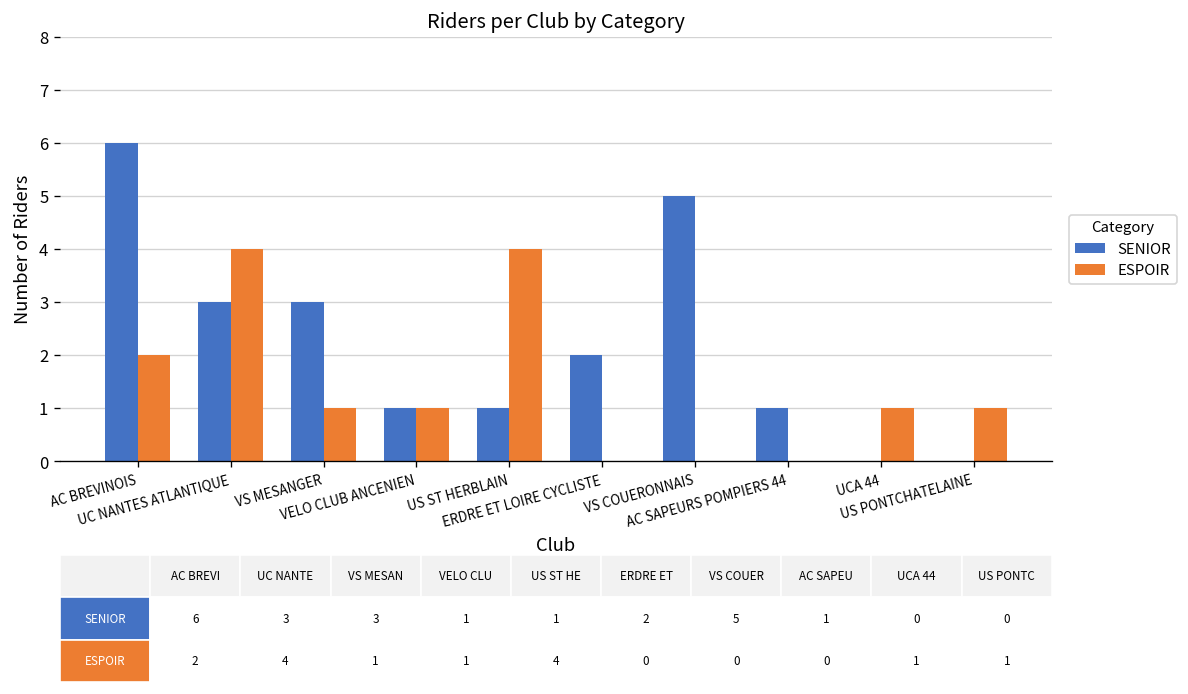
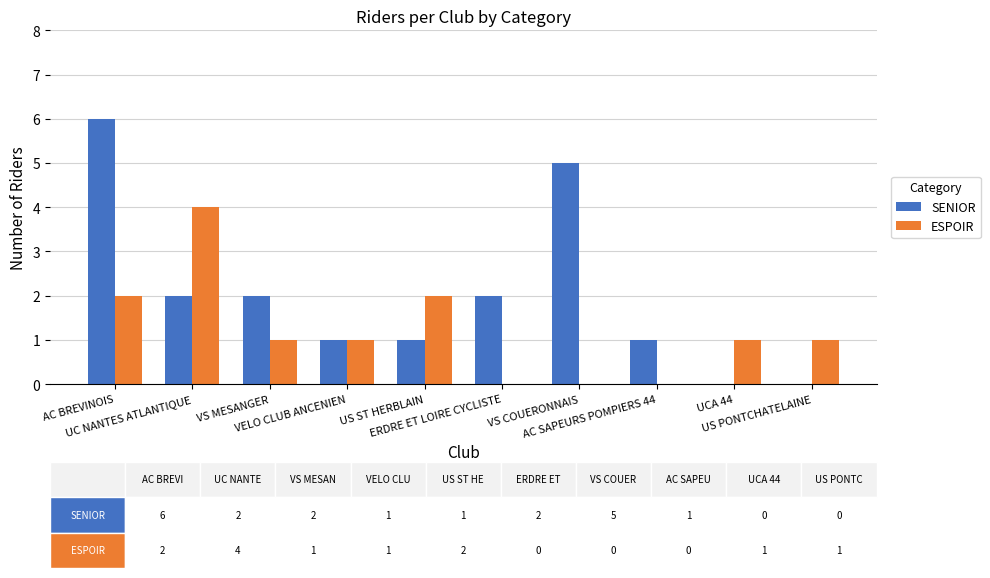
SENIOR, UC NANTES ATLANTIQUE: 3 -> 2
SENIOR, VS MESANGER: 3 -> 2
ESPOIR, US ST HERBLAIN: 4 -> 2
